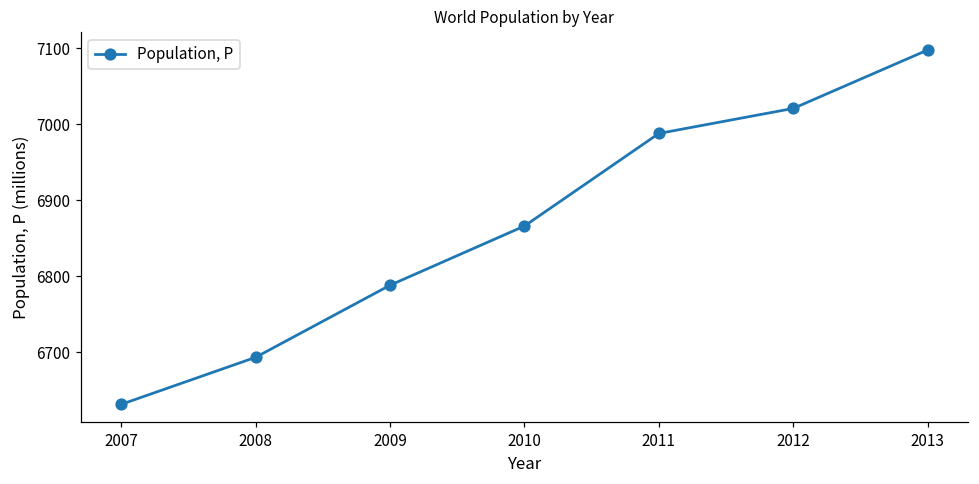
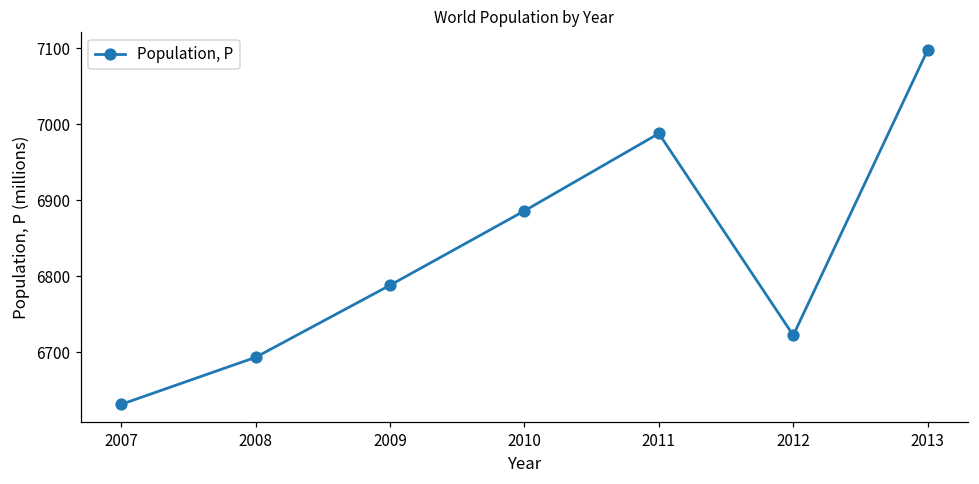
2010: 6870 -> 6890
2012: 7020 -> 6720
